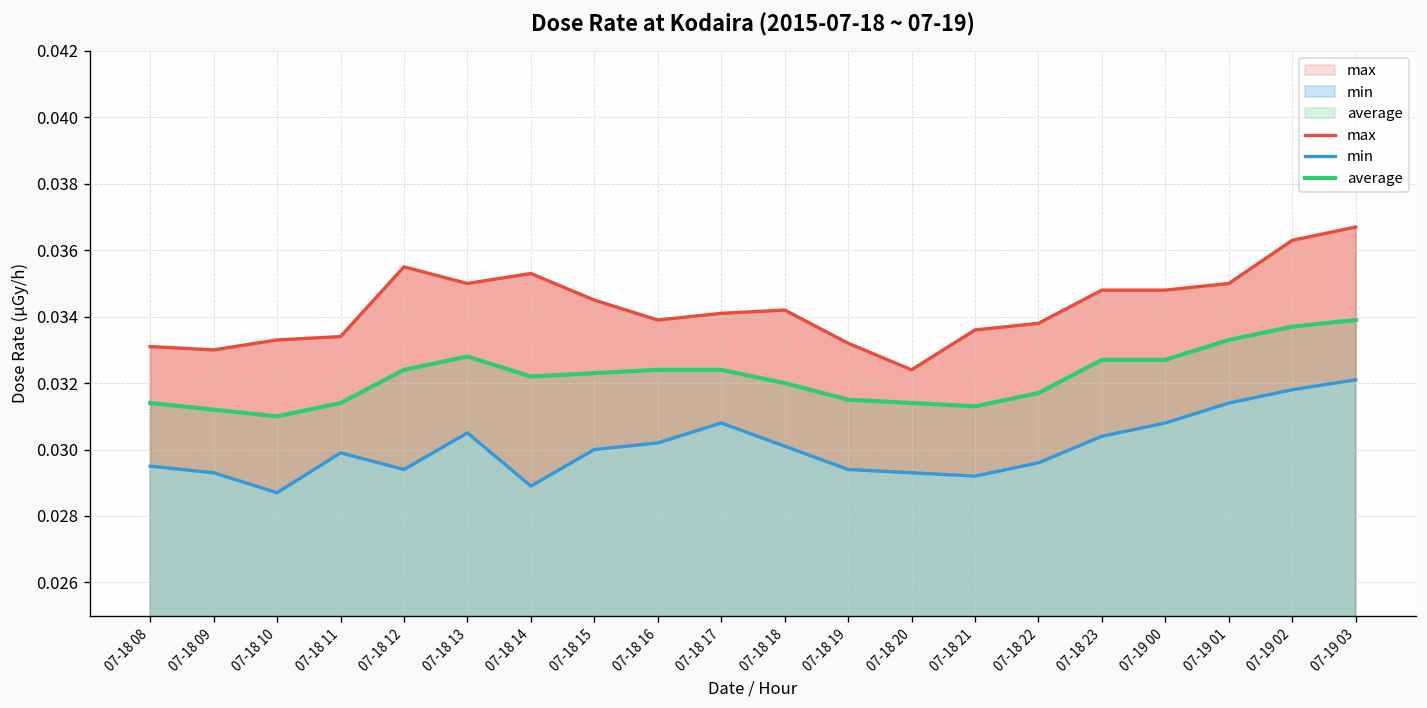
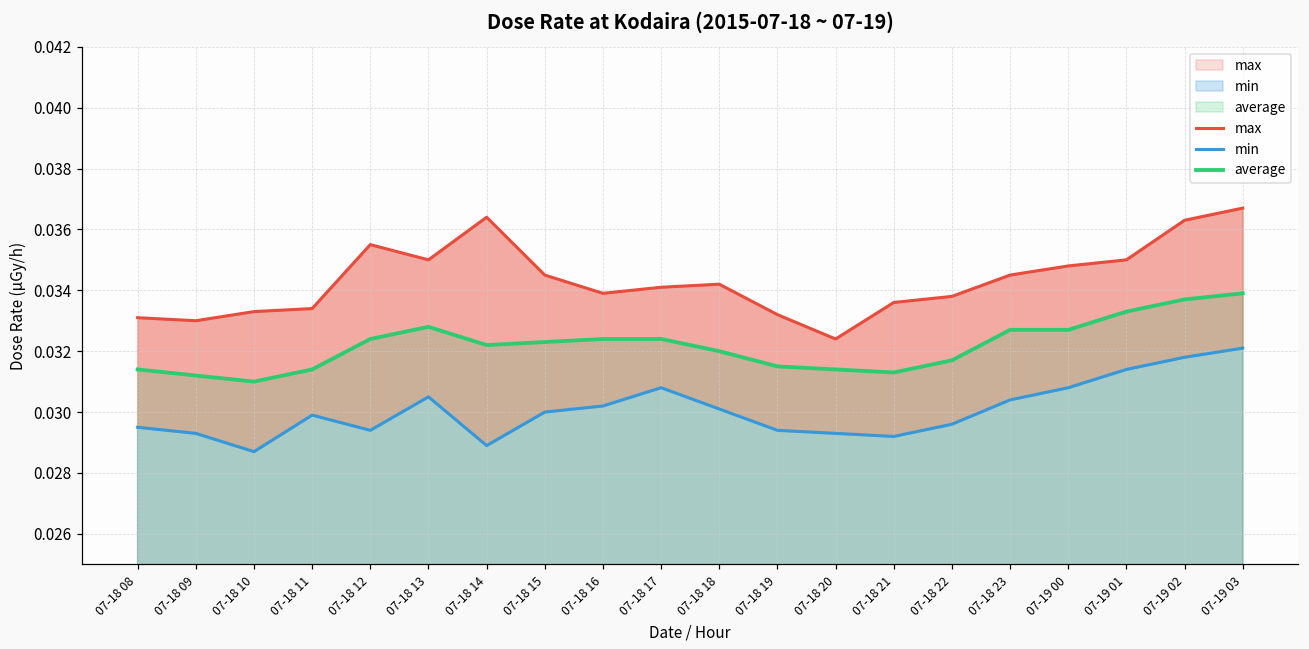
max, 07-18 14: 0.0353 -> 0.0364
max, 07-18 23: 0.0348 -> 0.0345
